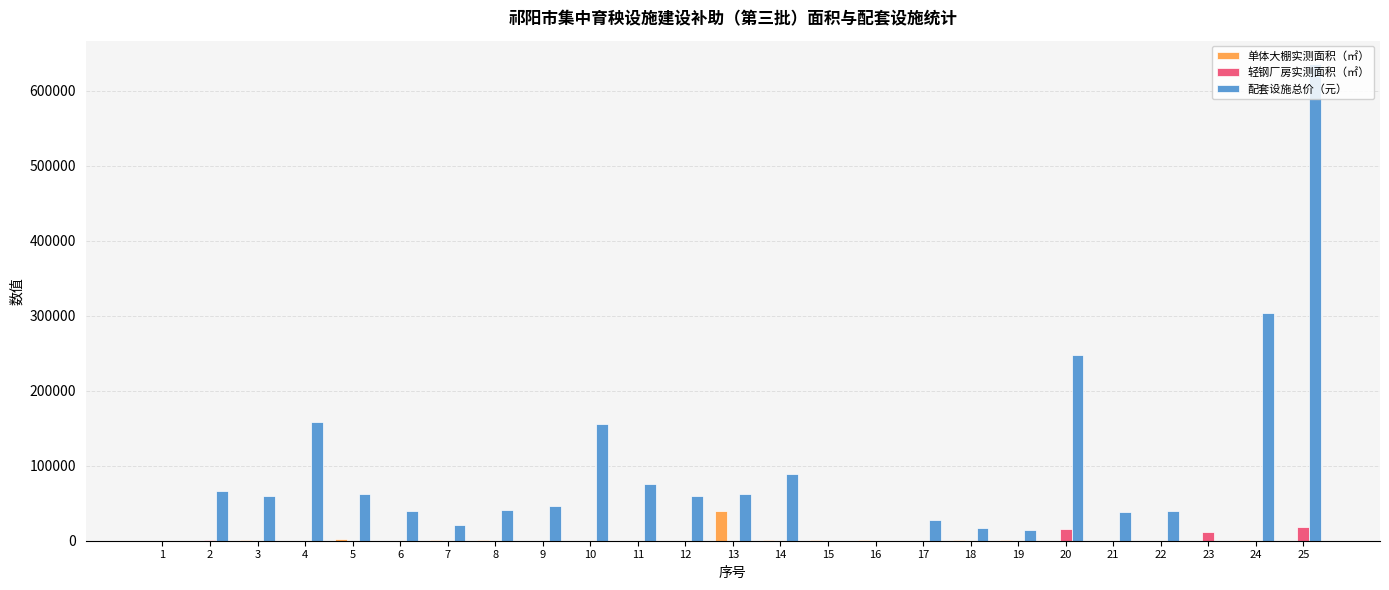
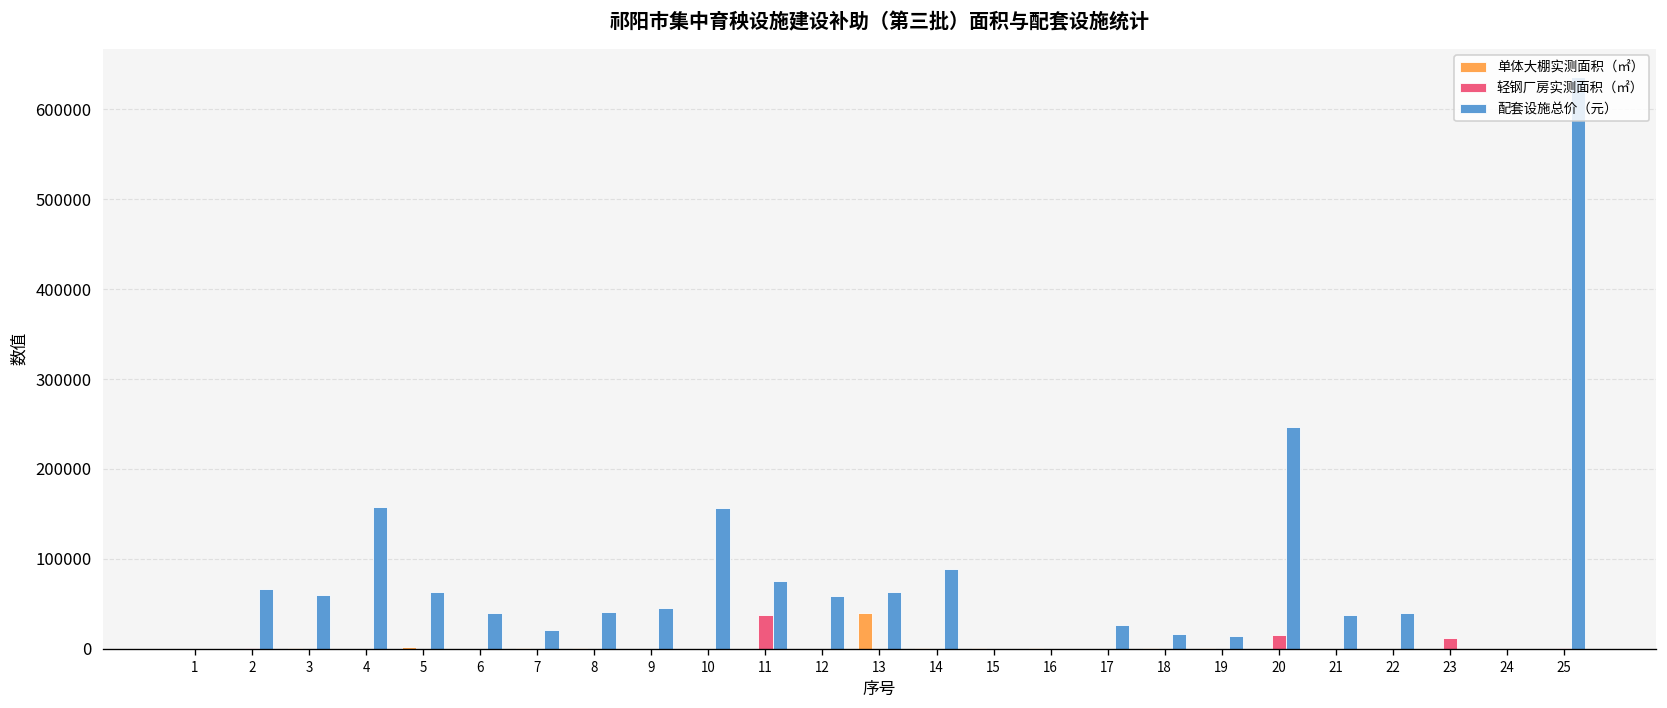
轻钢厂房实测面积（㎡）, 11: 0 -> 40000
配套设施总价（元）, 24: 300000 -> 0
轻钢厂房实测面积（㎡）, 25: 20000 -> 0
